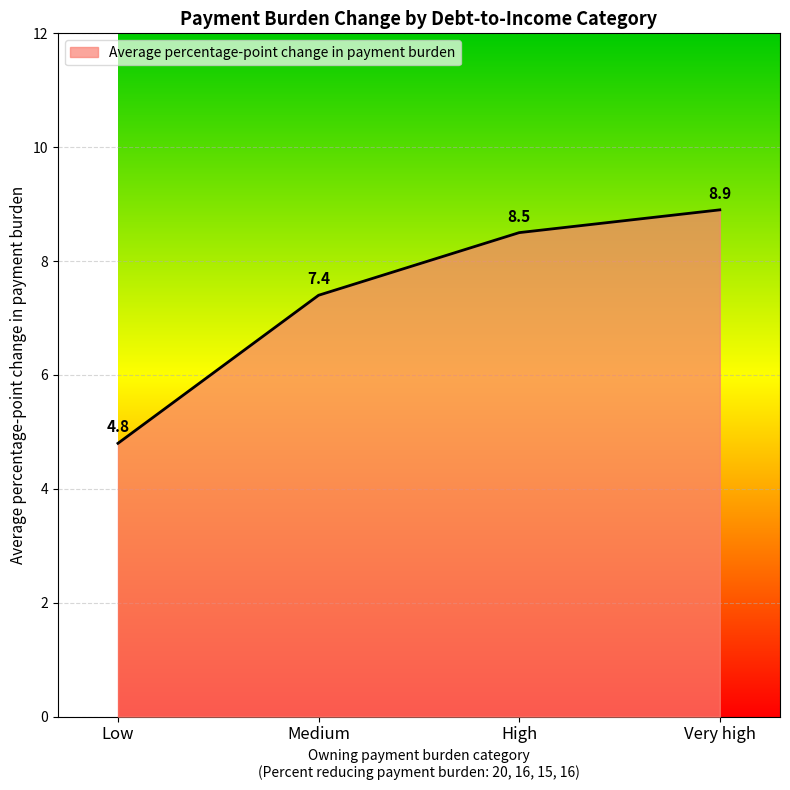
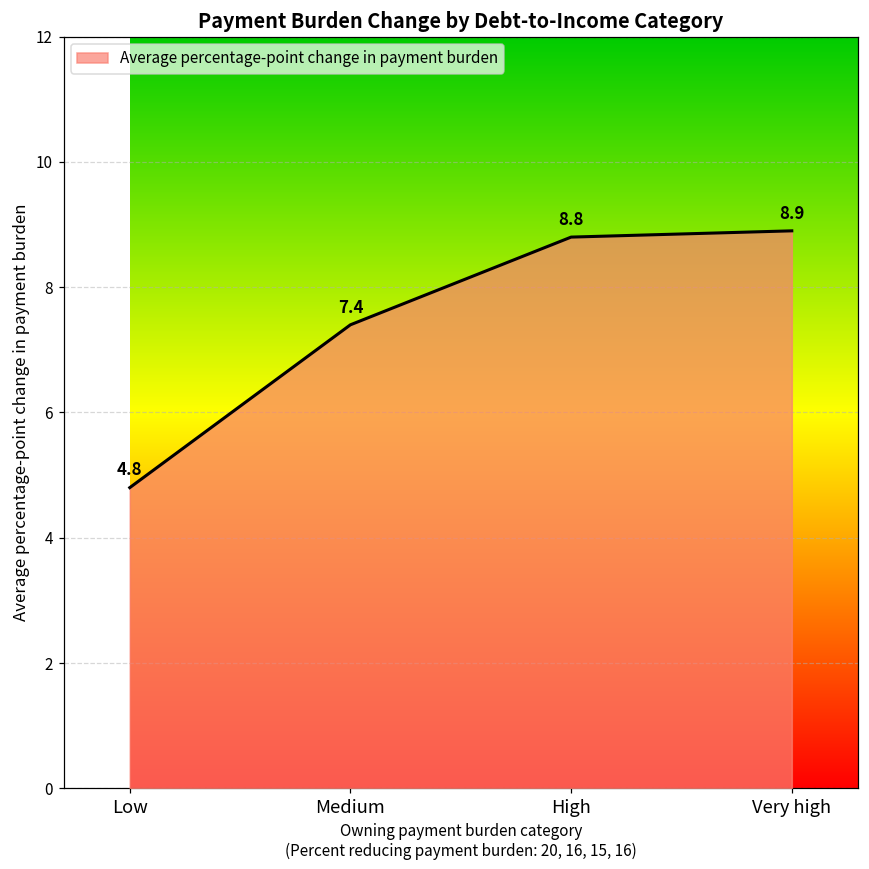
High: 8.5 -> 8.8
